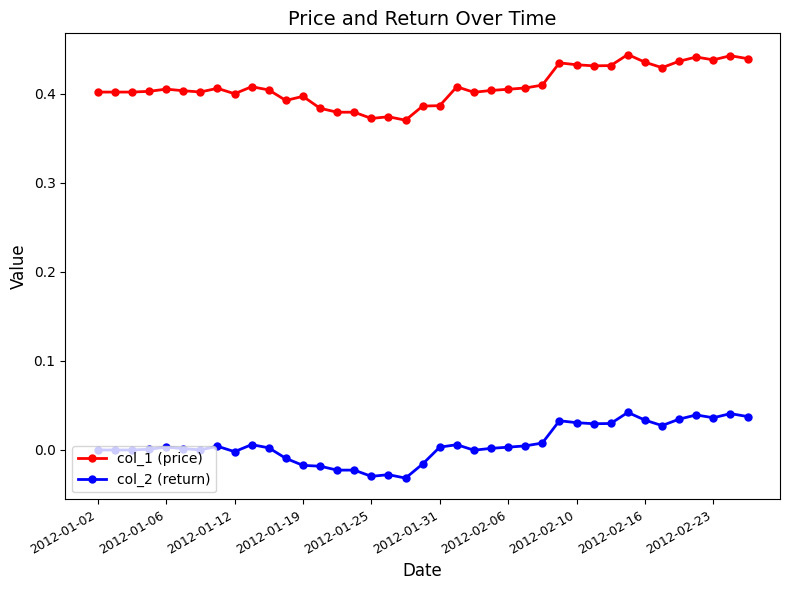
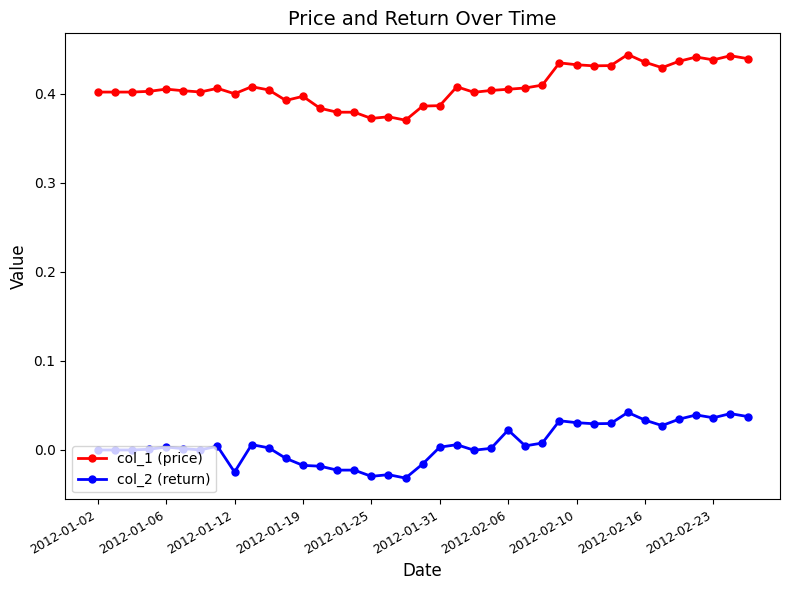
col_2 (return), 2012-01-12: 0.00 -> -0.02
col_2 (return), 2012-02-06: 0.00 -> 0.02
